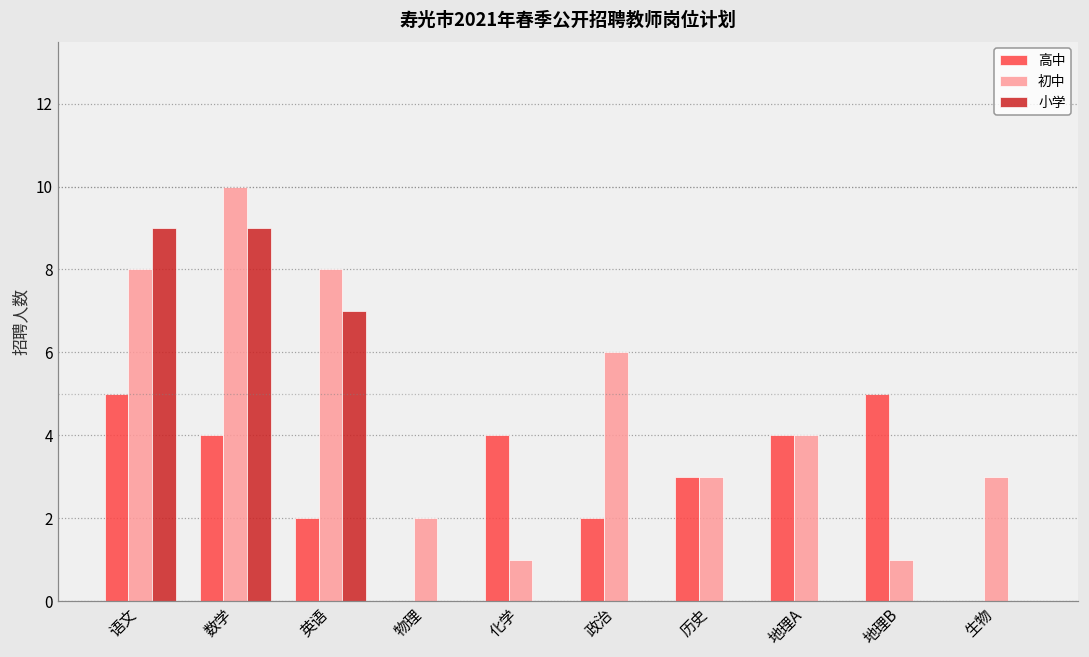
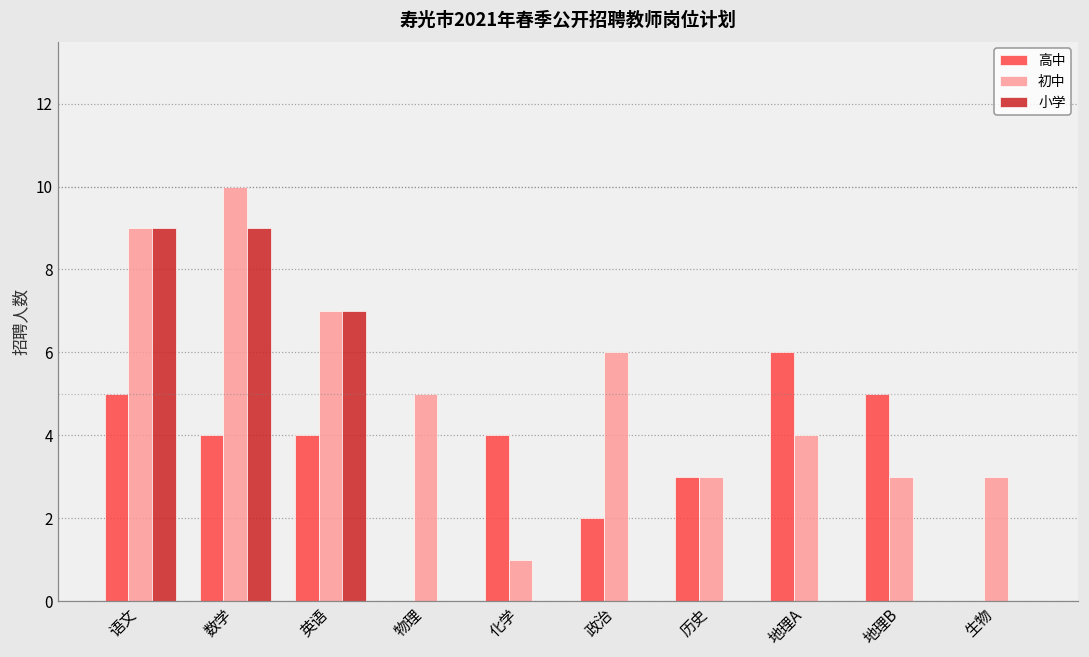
初中, 语文: 8 -> 9
高中, 英语: 2 -> 4
初中, 英语: 8 -> 7
初中, 物理: 2 -> 5
高中, 地理A: 4 -> 6
初中, 地理B: 1 -> 3
